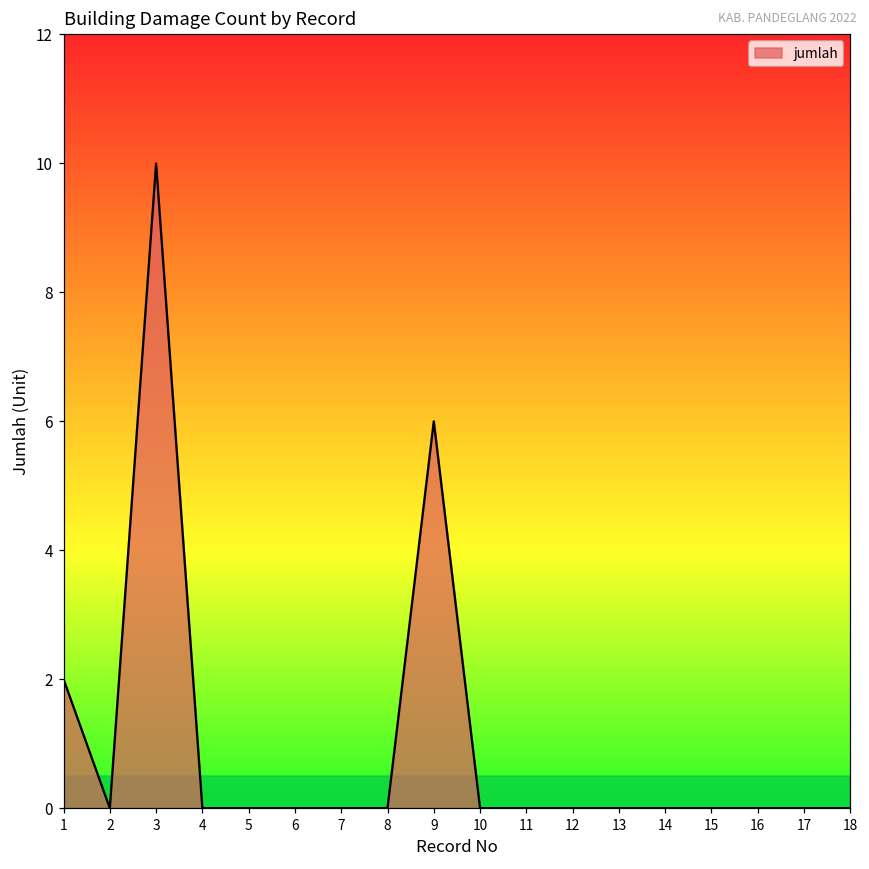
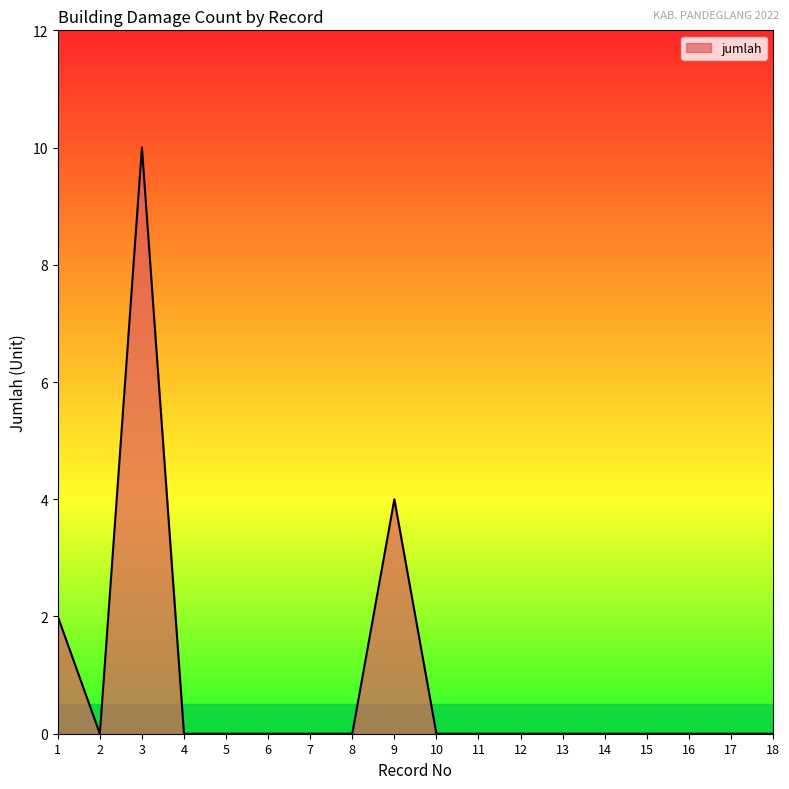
9: 6 -> 4
